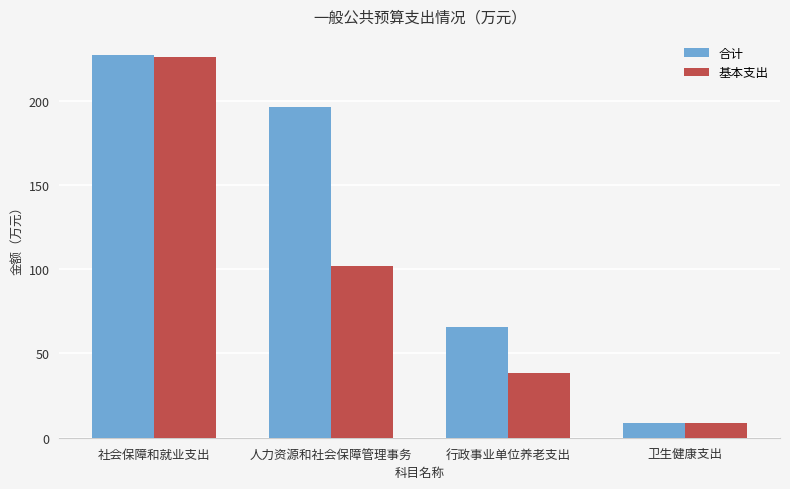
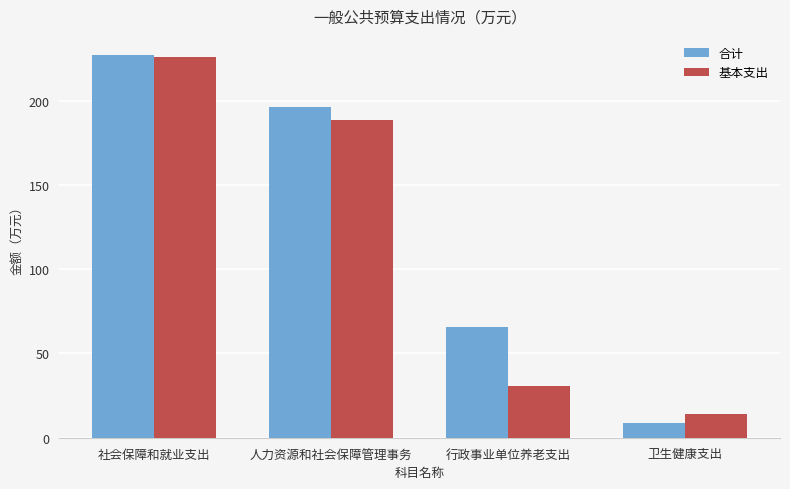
基本支出, 人力资源和社会保障管理事务: 102 -> 188
基本支出, 行政事业单位养老支出: 38 -> 31
基本支出, 卫生健康支出: 9 -> 14
